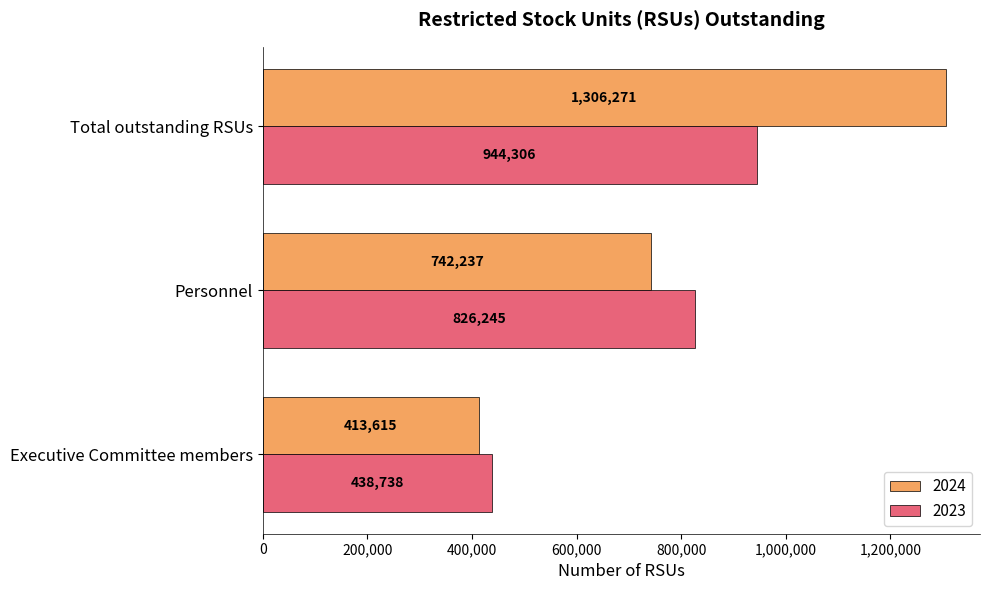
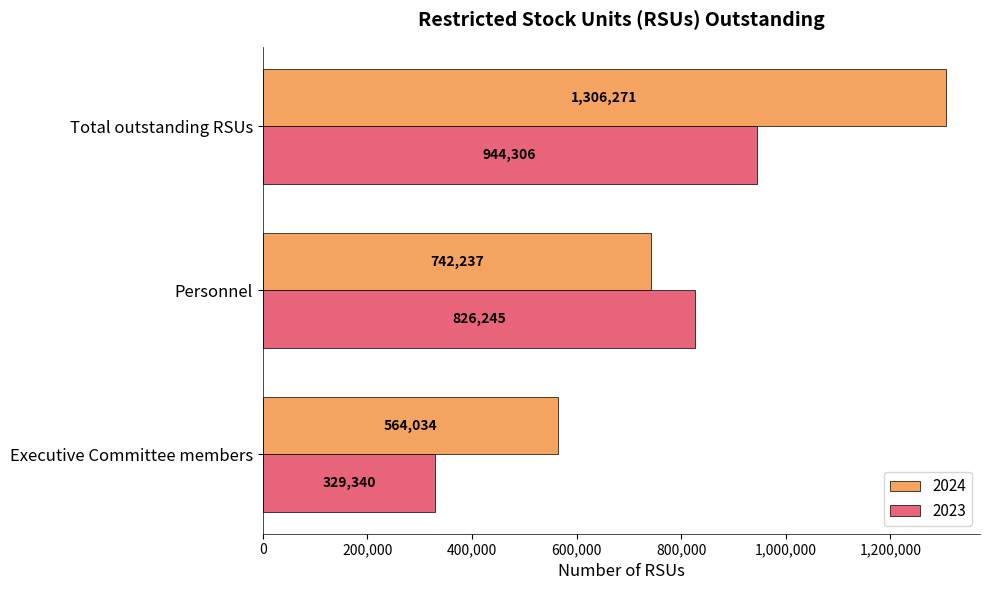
2024, Executive Committee members: 413,615 -> 564,034
2023, Executive Committee members: 438,738 -> 329,340
